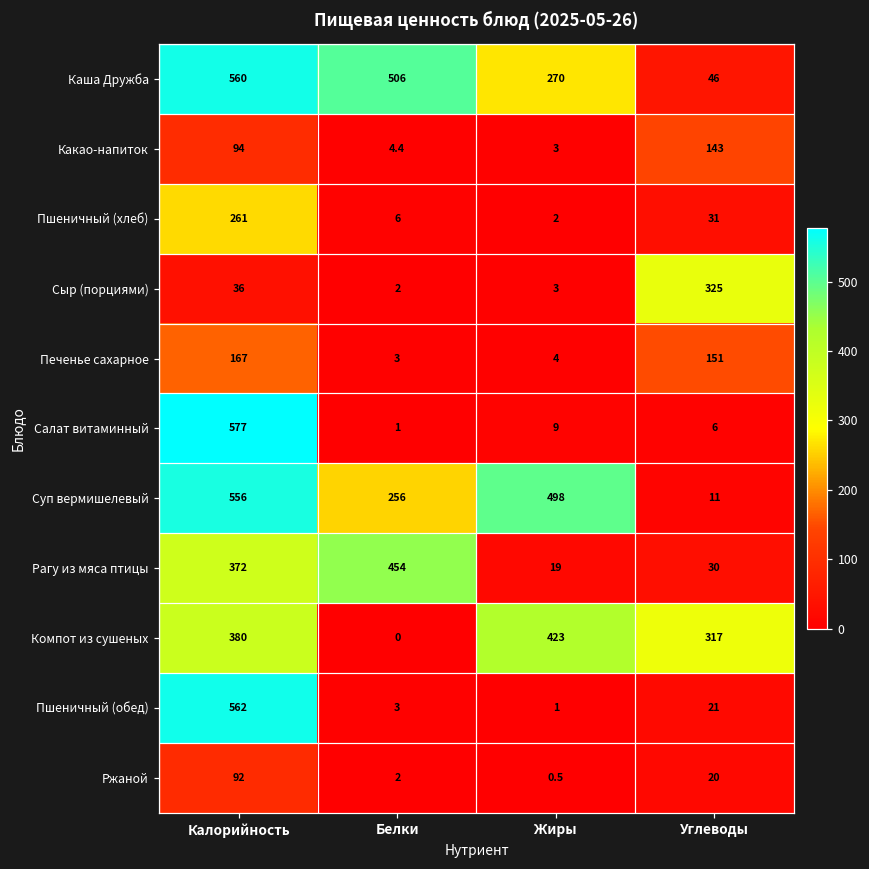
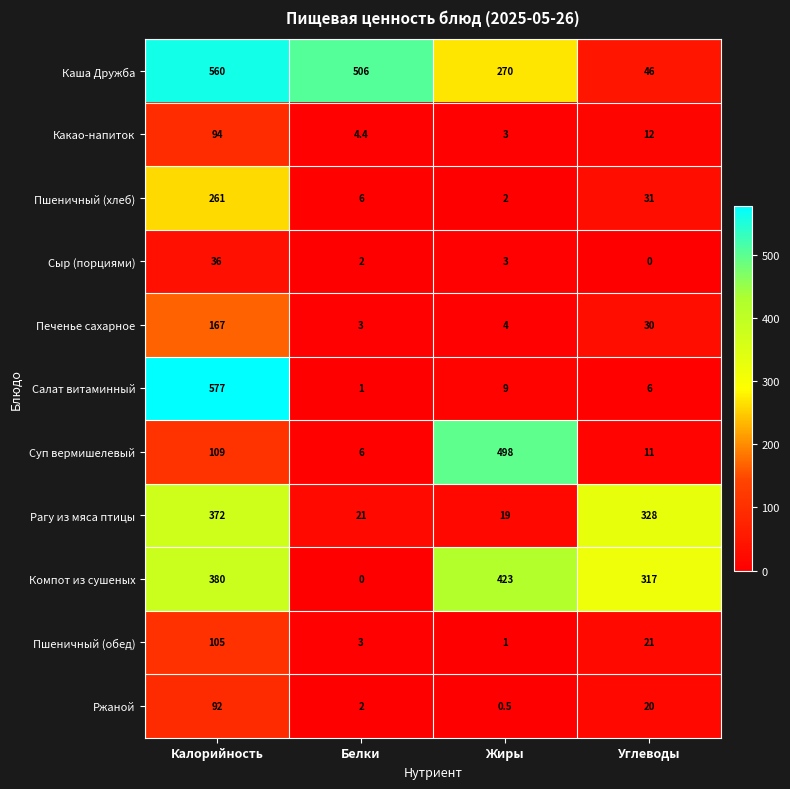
Какао-напиток, Углеводы: 143 -> 12
Сыр (порциями), Углеводы: 325 -> 0
Печенье сахарное, Углеводы: 151 -> 30
Суп вермишелевый, Калорийность: 556 -> 109
Суп вермишелевый, Белки: 256 -> 6
Рагу из мяса птицы, Белки: 454 -> 21
Рагу из мяса птицы, Углеводы: 30 -> 328
Пшеничный (обед), Калорийность: 562 -> 105
